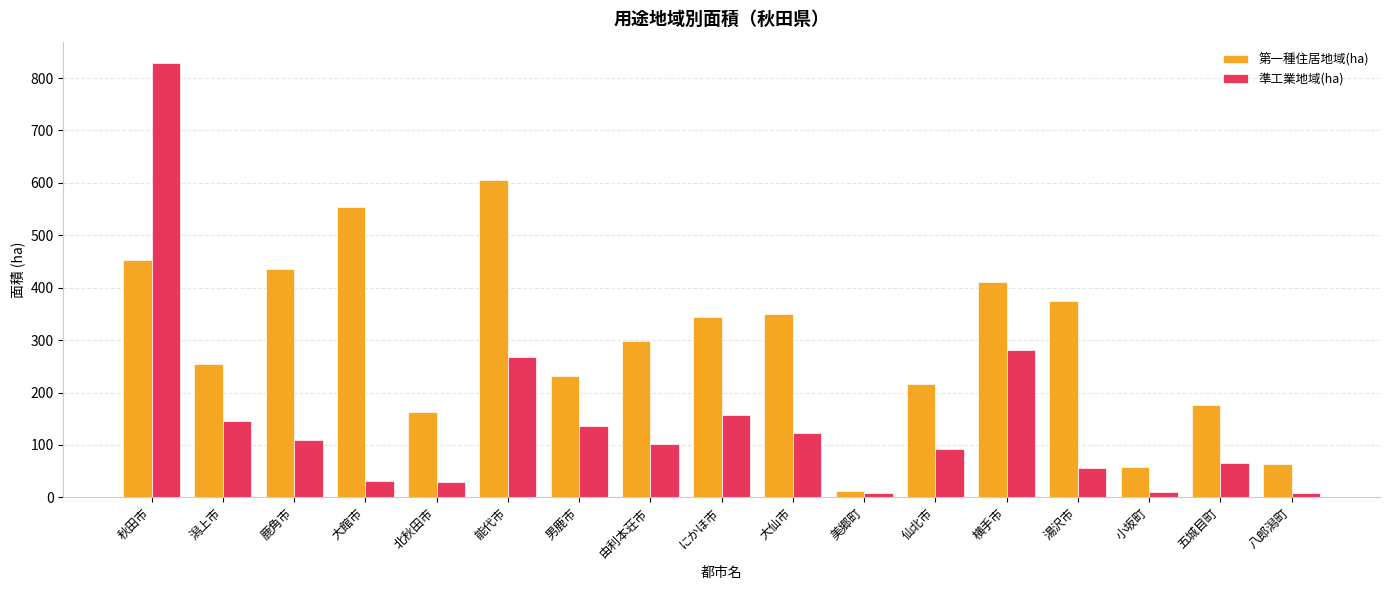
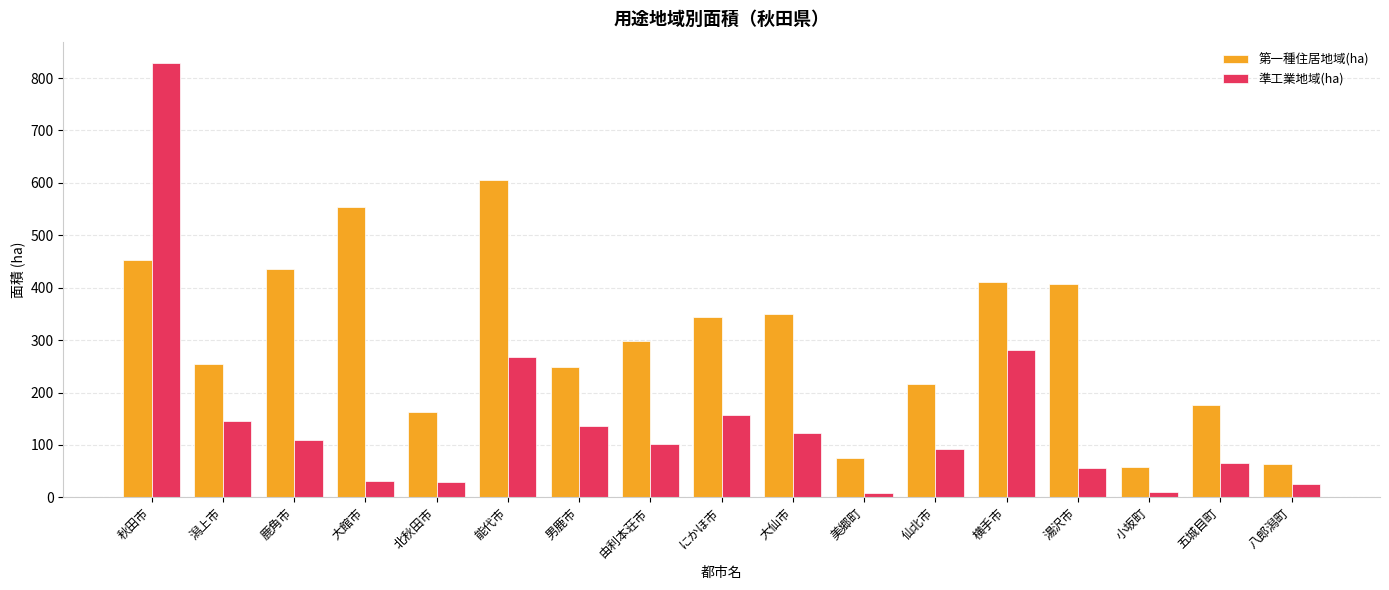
第一種住居地域(ha), 男鹿市: 230 -> 250
第一種住居地域(ha), 美郷町: 10 -> 80
第一種住居地域(ha), 湯沢市: 370 -> 410
準工業地域(ha), 八郎潟町: 10 -> 30
